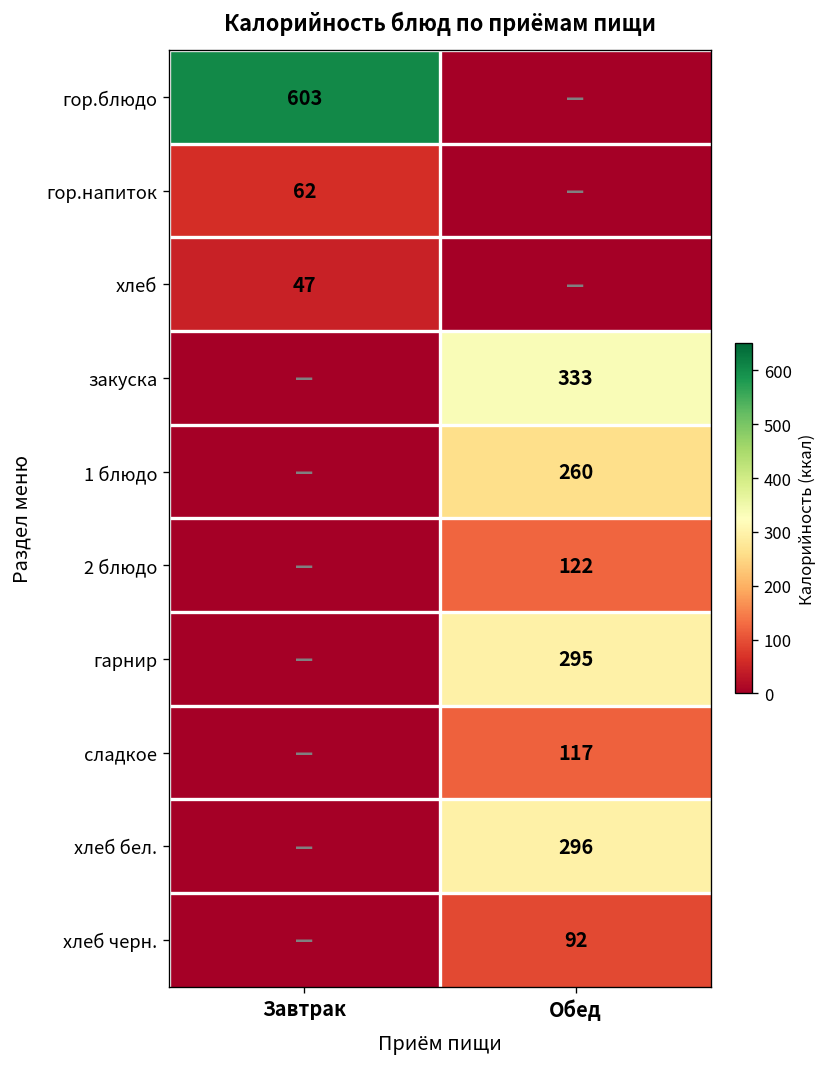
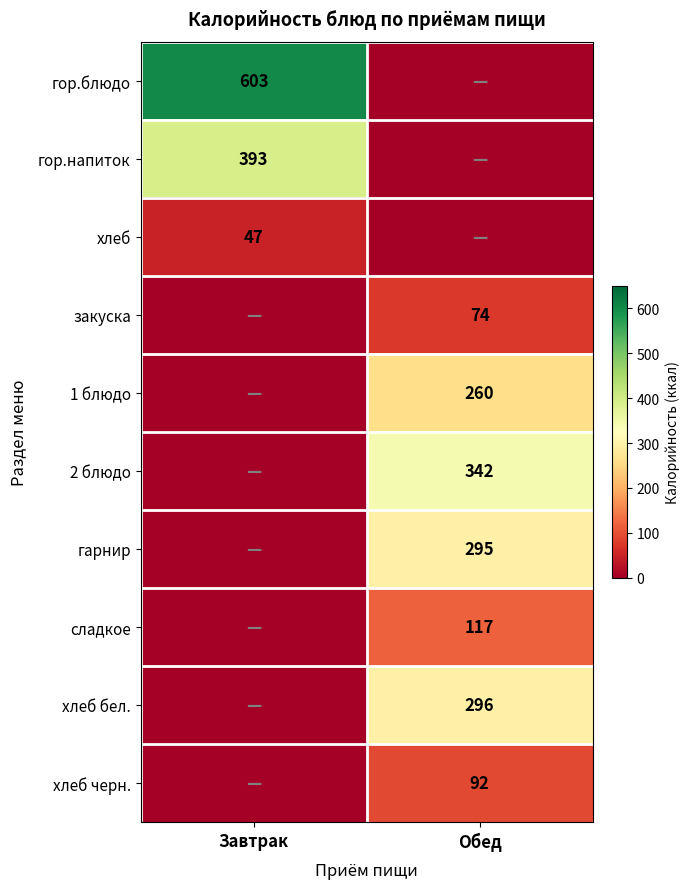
гор.напиток, Завтрак: 62 -> 393
закуска, Обед: 333 -> 74
2 блюдо, Обед: 122 -> 342
